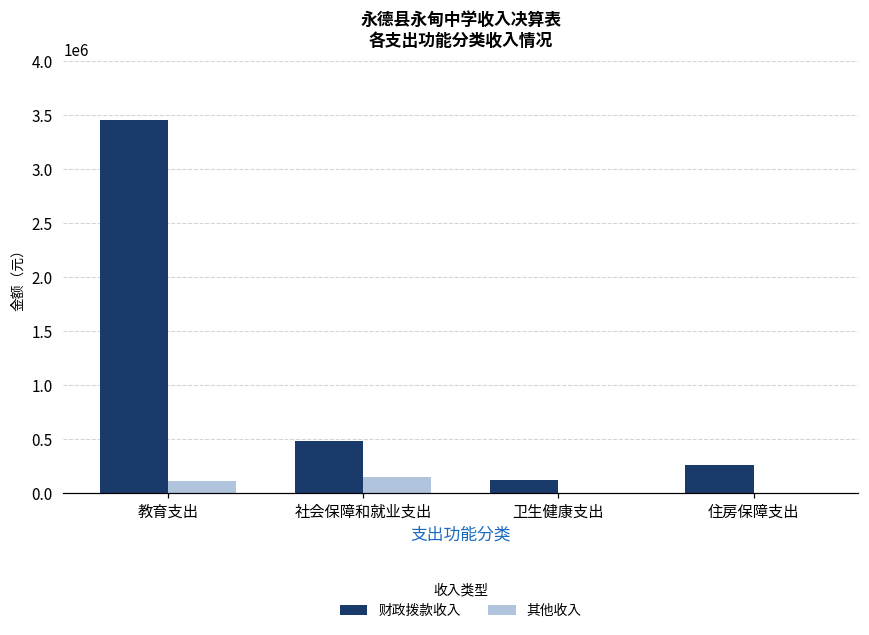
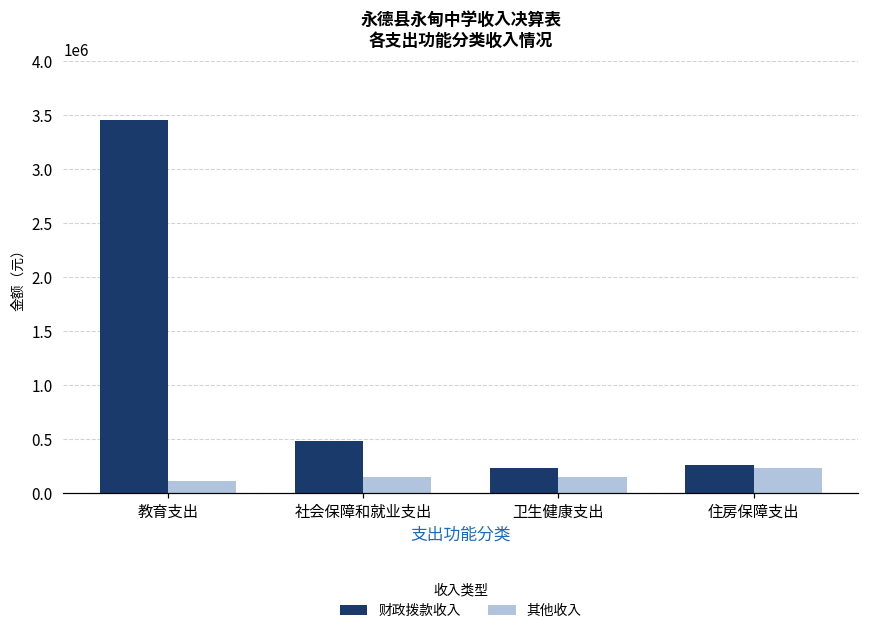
财政拨款收入, 卫生健康支出: 100000 -> 200000
其他收入, 卫生健康支出: 0 -> 100000
其他收入, 住房保障支出: 0 -> 200000
